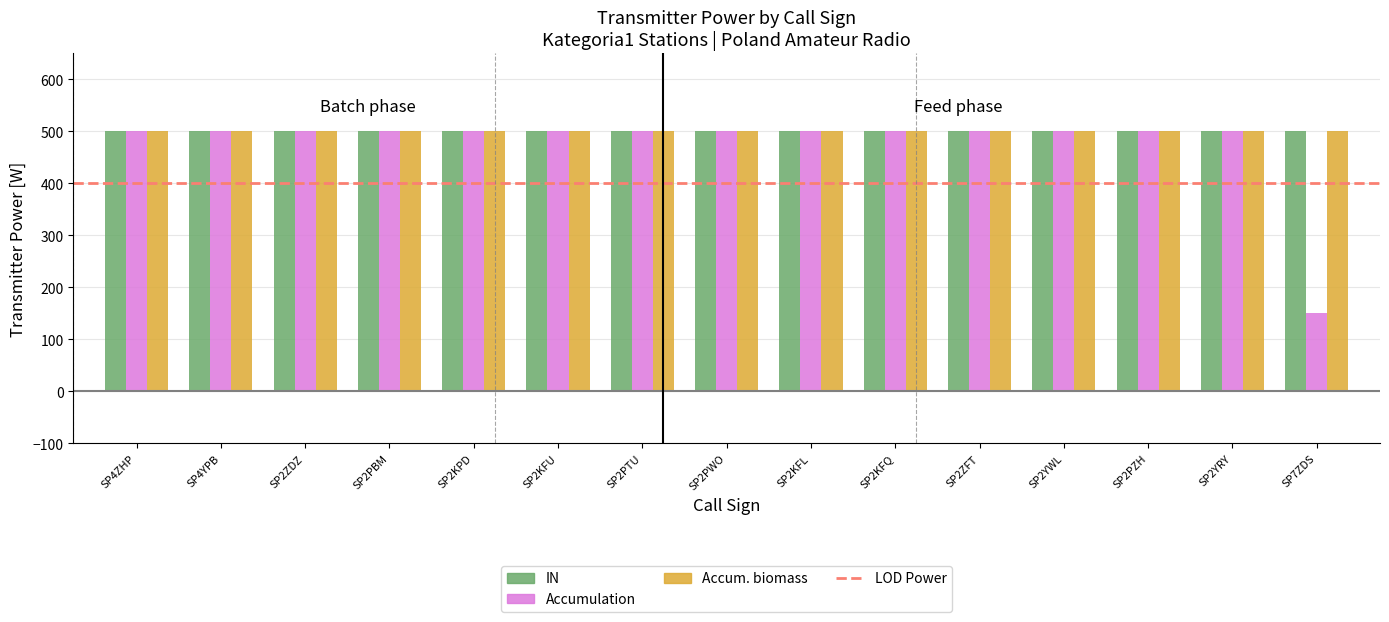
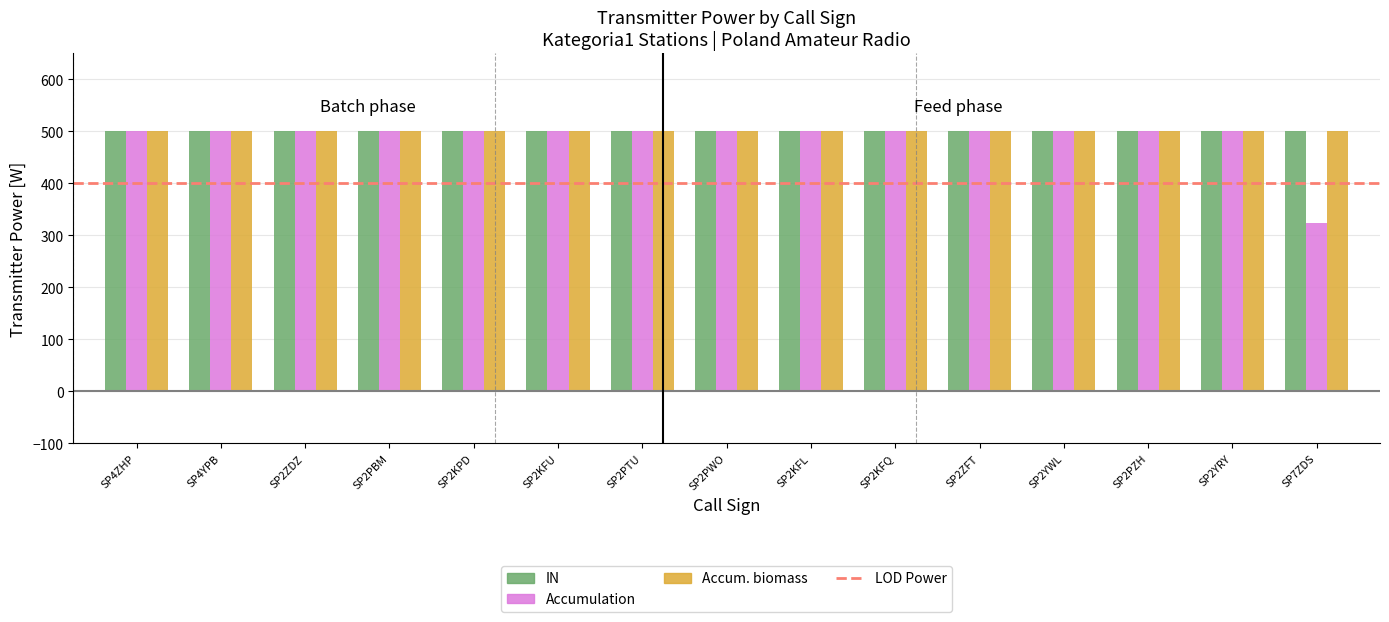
Accumulation, SP7ZDS: 150 -> 320
